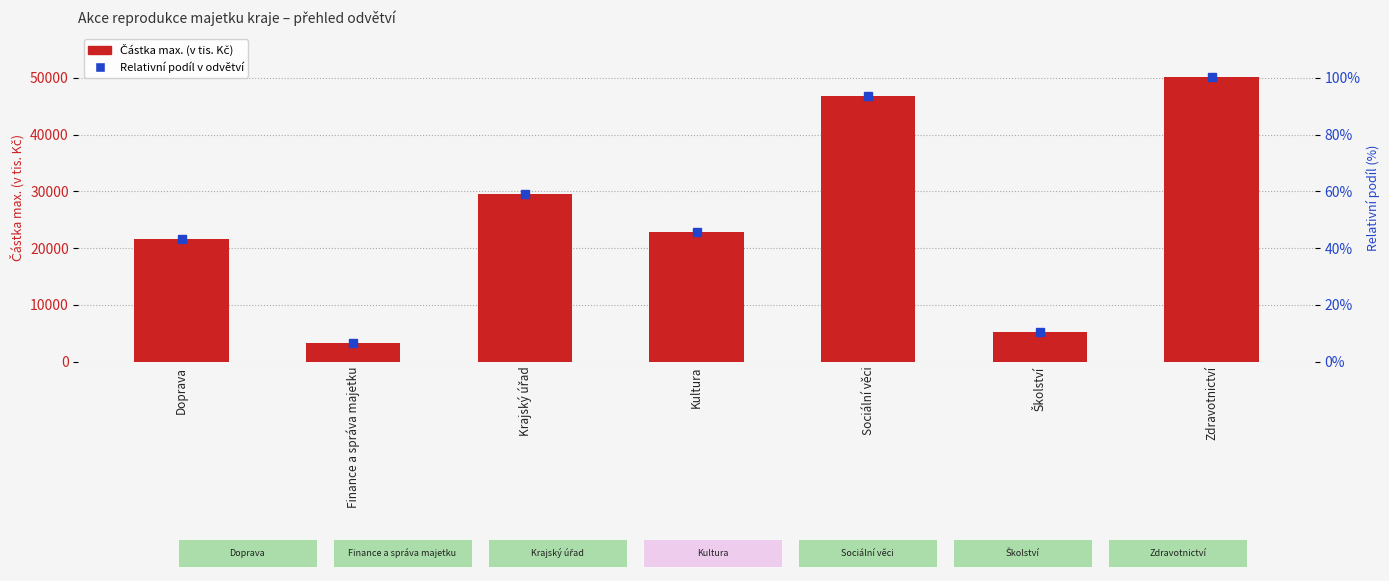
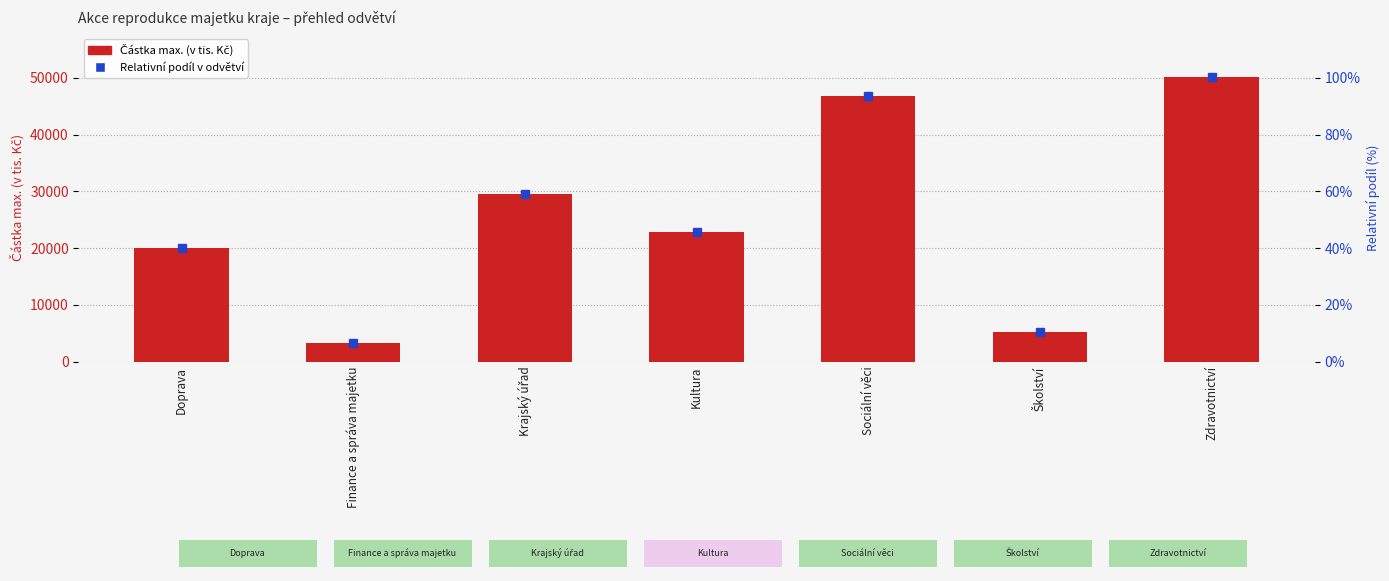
Částka max. (v tis. Kč), Doprava: 22000 -> 20000
